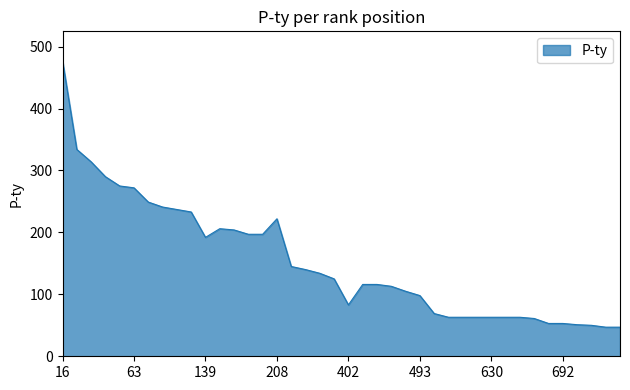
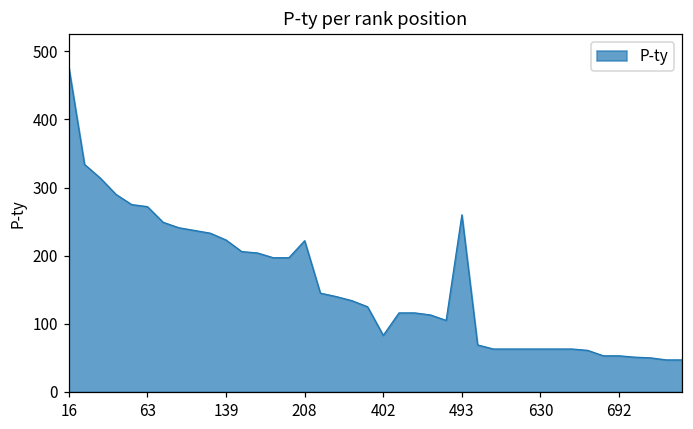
139: 190 -> 220
493: 100 -> 260
